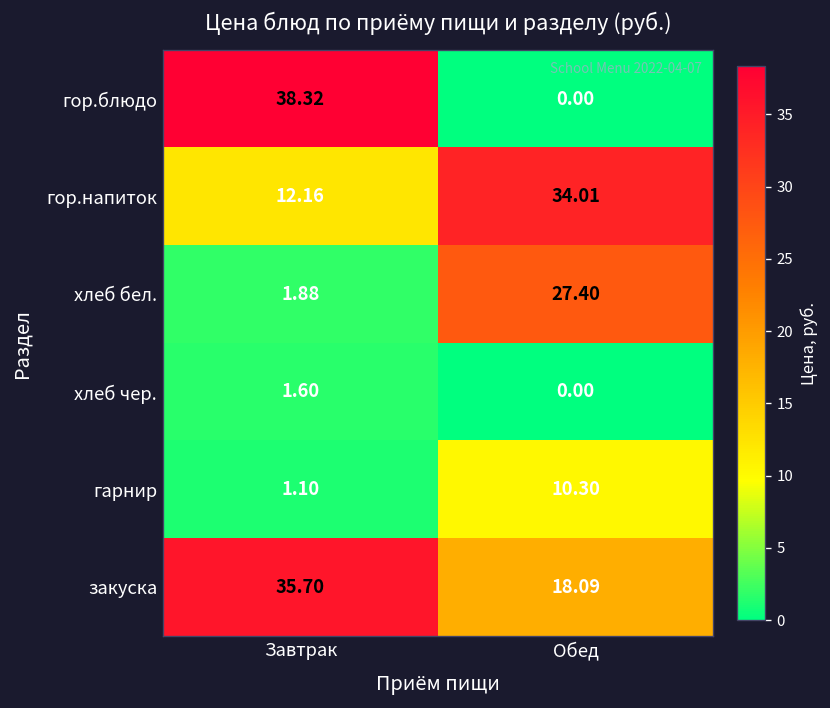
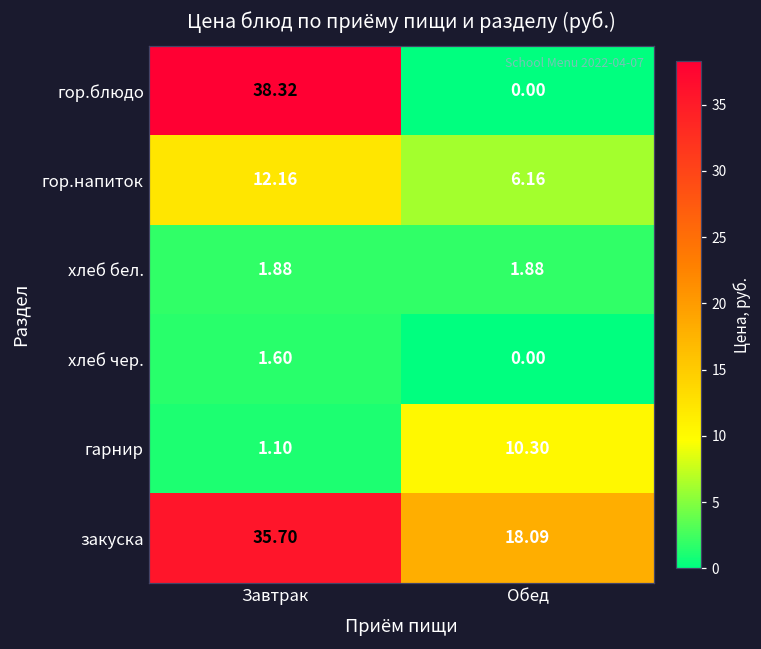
гор.напиток, Обед: 34.01 -> 6.16
хлеб бел., Обед: 27.40 -> 1.88
